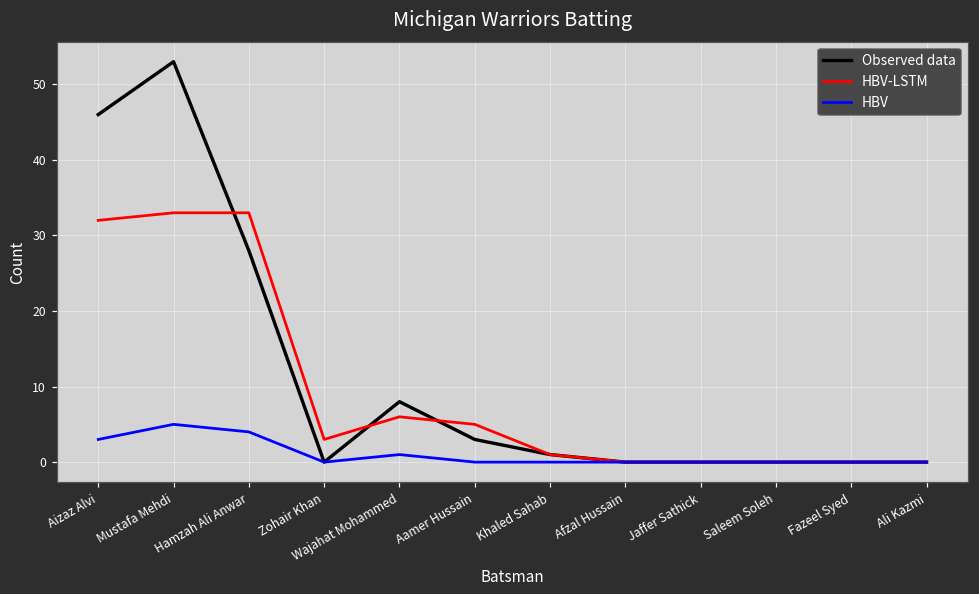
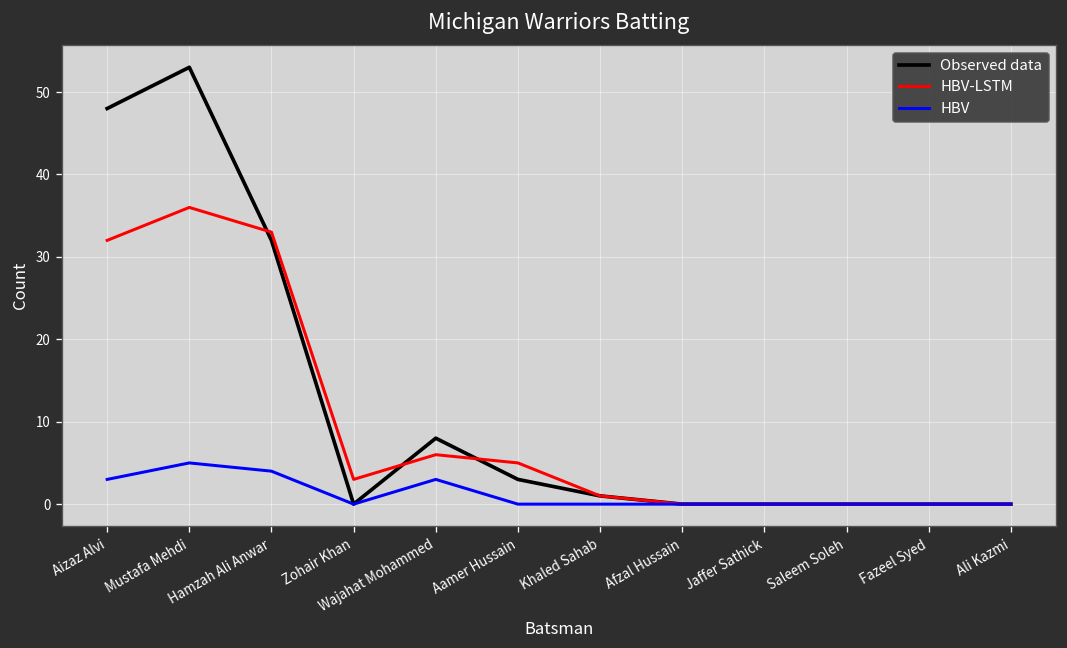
Observed data, Aizaz Alvi: 46 -> 48
HBV-LSTM, Mustafa Mehdi: 33 -> 36
Observed data, Hamzah Ali Anwar: 28 -> 32
HBV, Wajahat Mohammed: 1 -> 3
